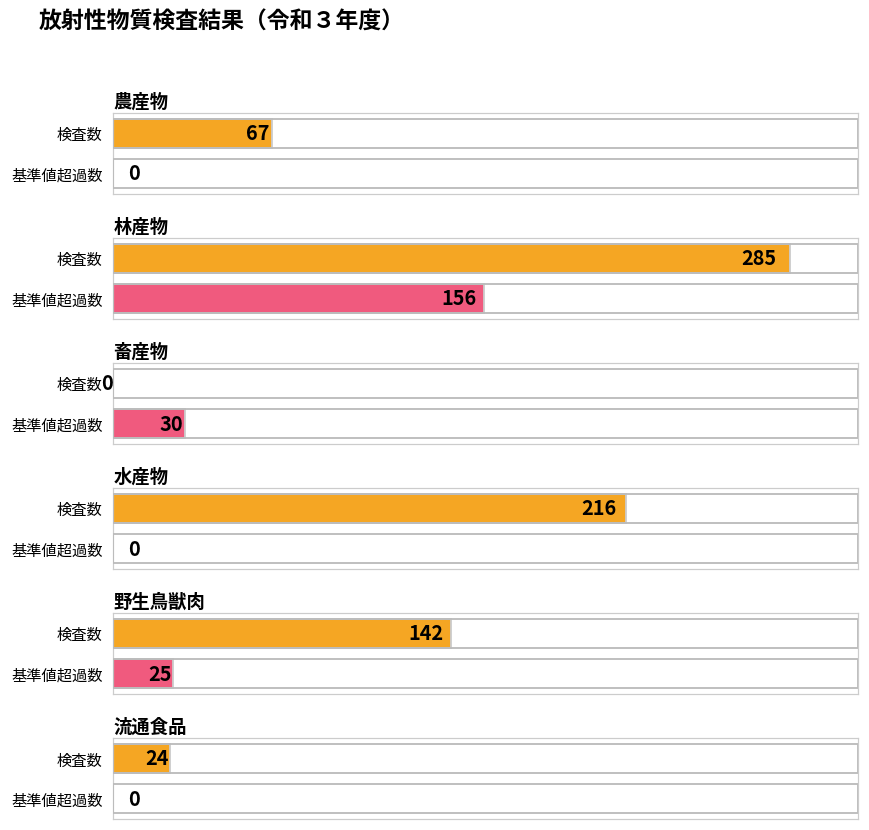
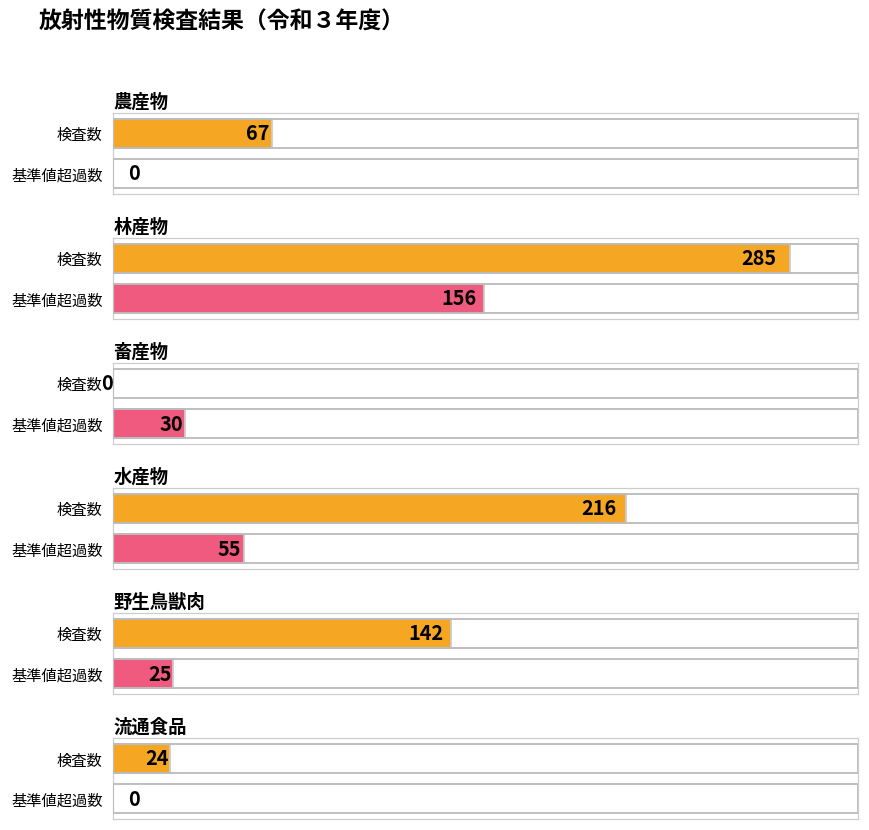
水産物, 基準値超過数: 0 -> 55
